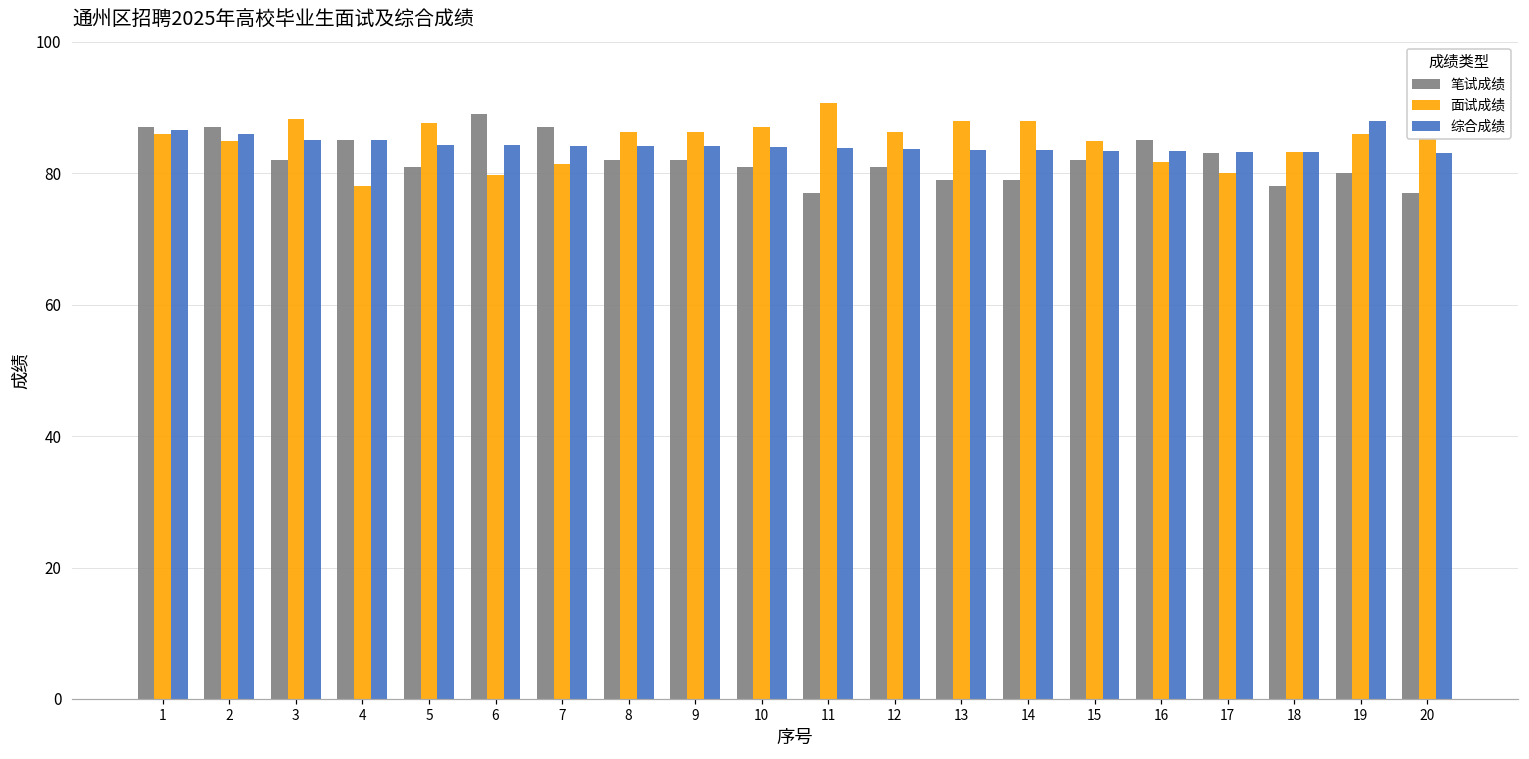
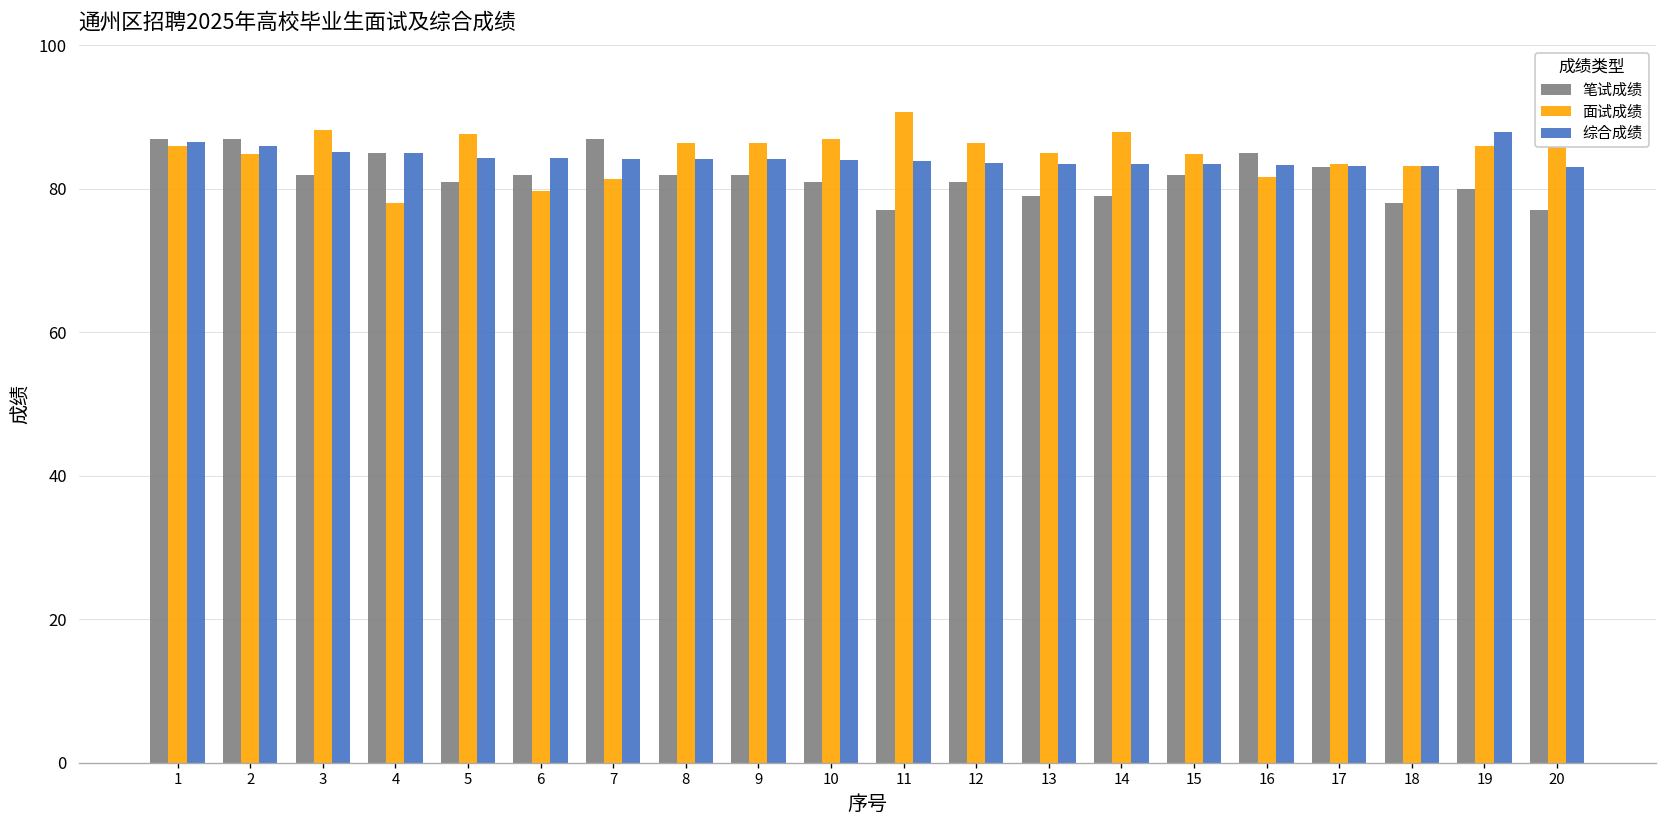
笔试成绩, 6: 89 -> 82
面试成绩, 13: 88 -> 85
面试成绩, 17: 80 -> 84
